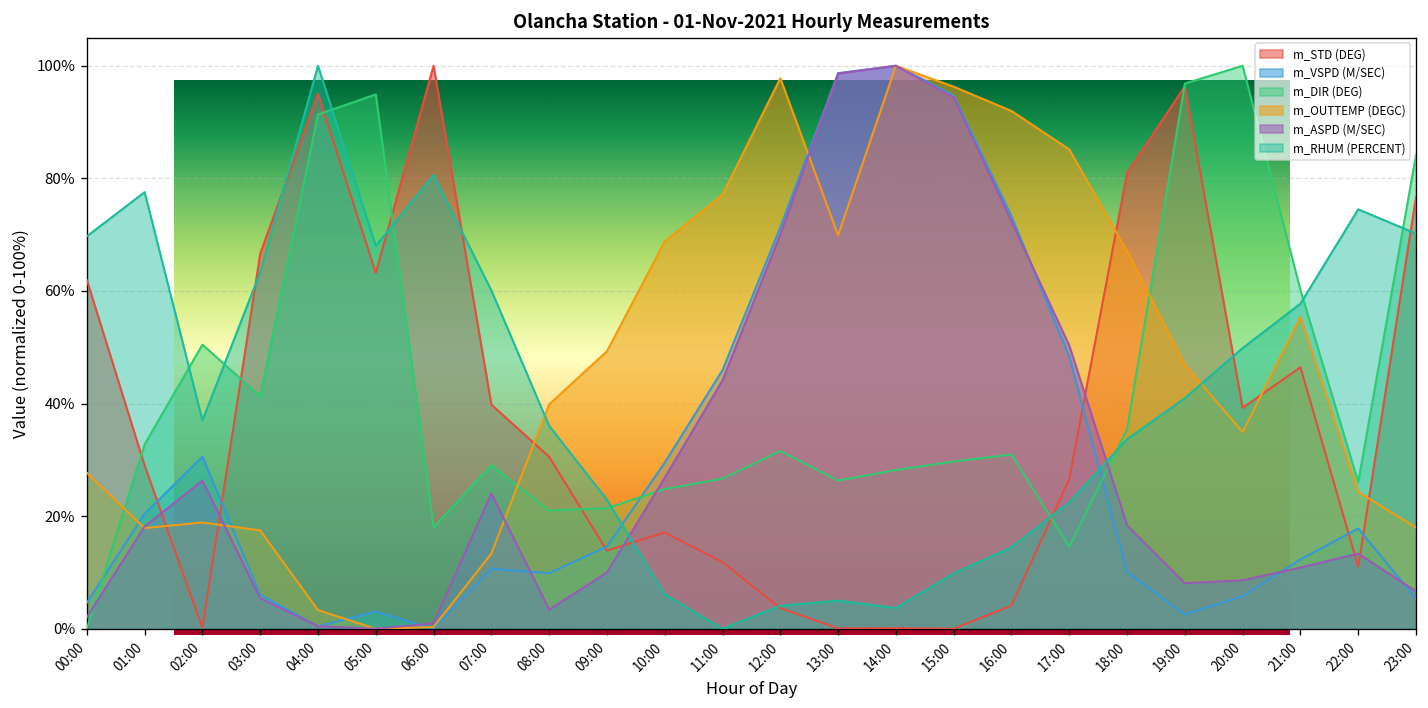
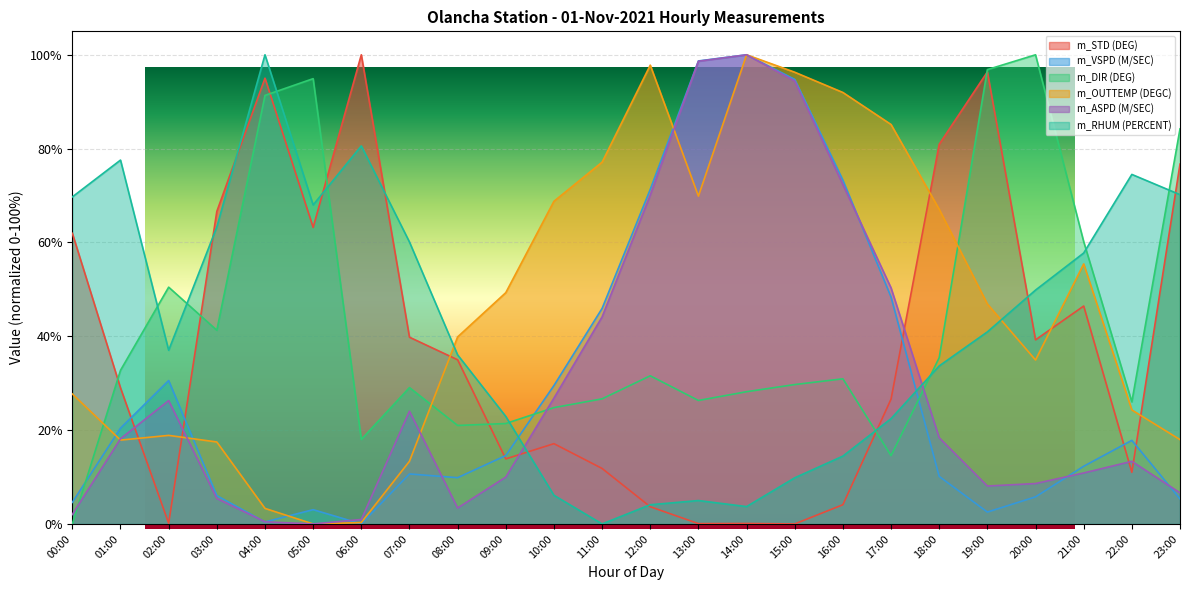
Olancha Station - 01-Nov-2021 Hourly Measurements, m_STD (DEG), 08:00: 31% -> 35%
